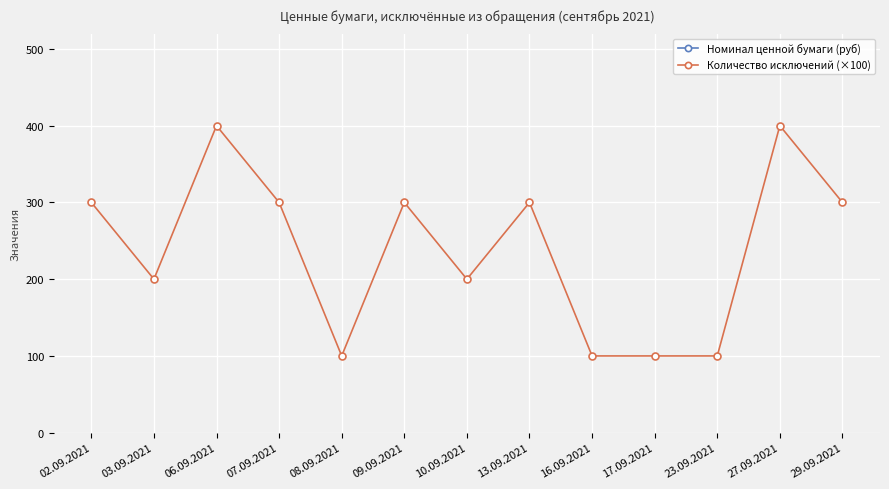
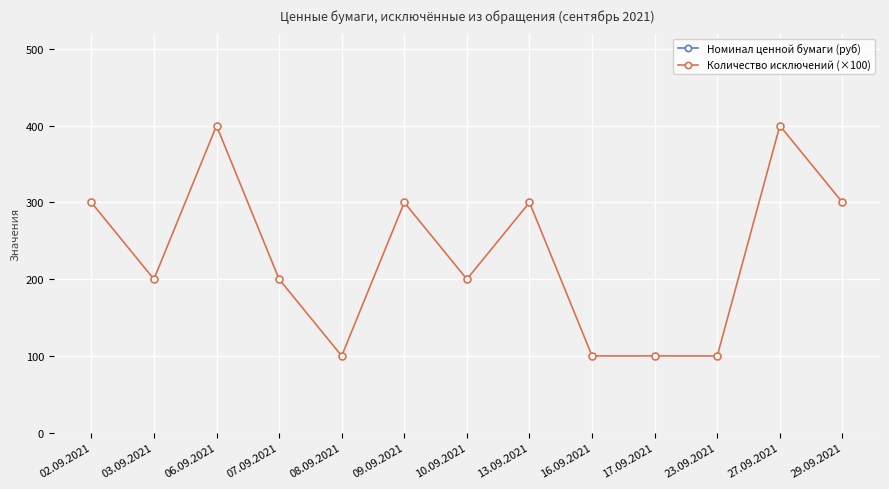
Количество исключений (×100), 07.09.2021: 300 -> 200
